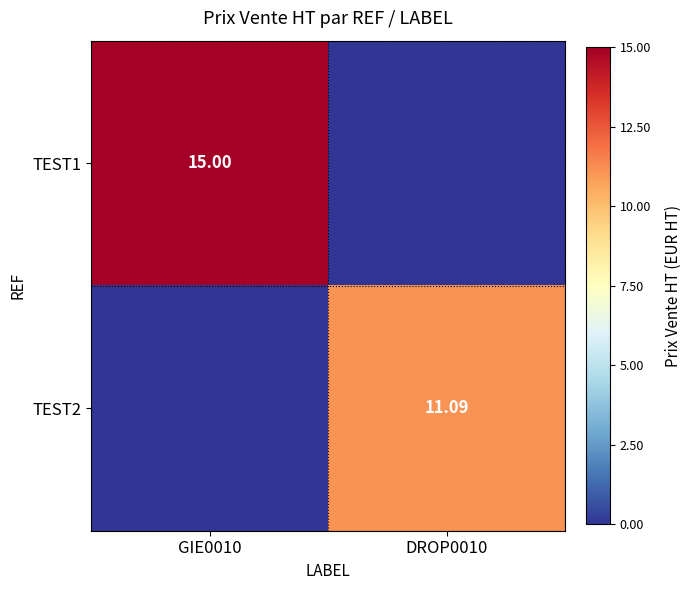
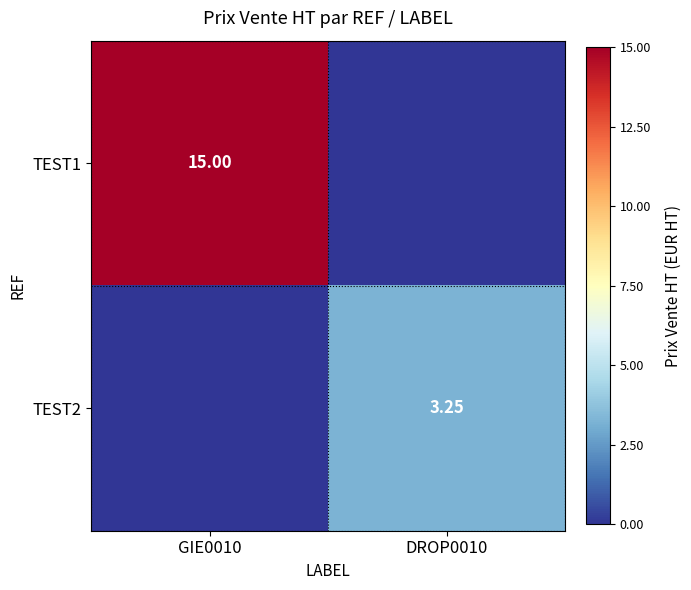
TEST2, DROP0010: 11.09 -> 3.25
